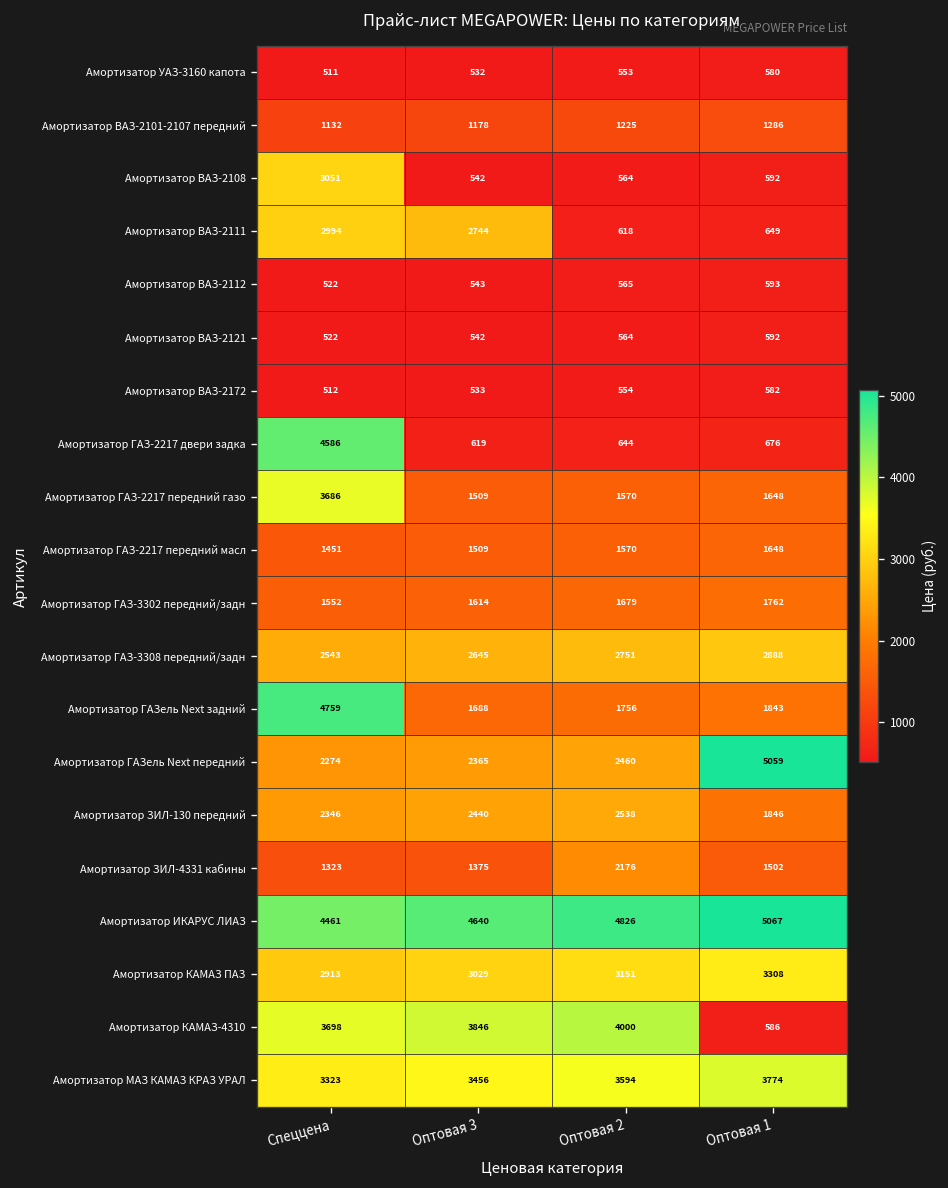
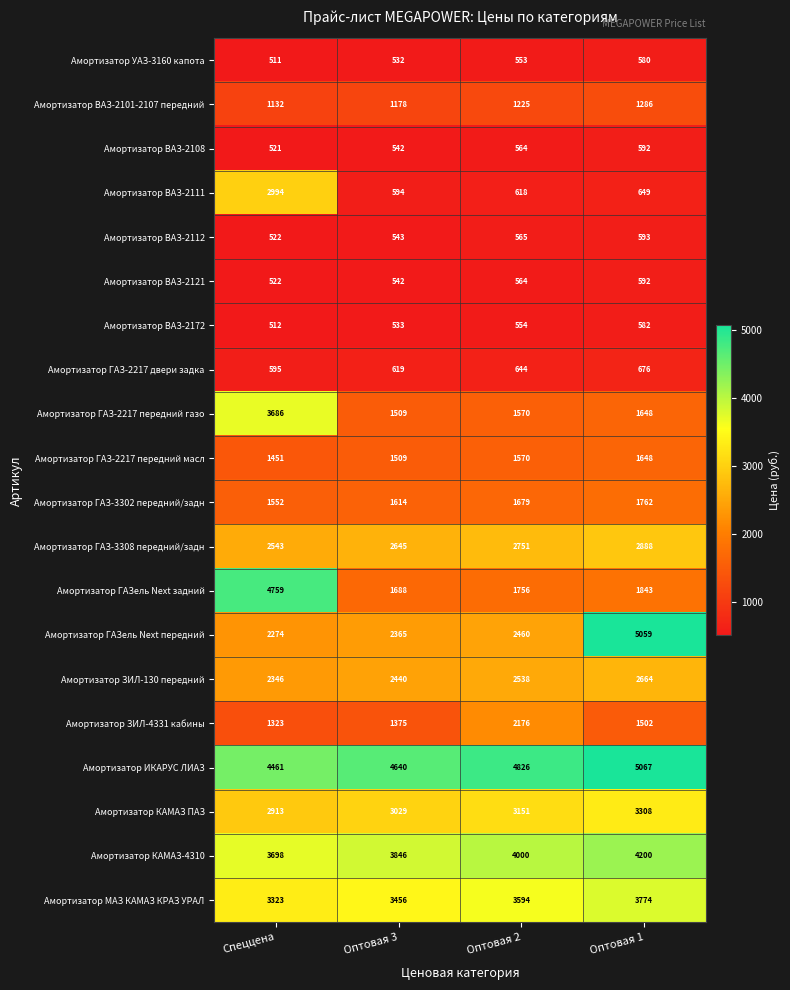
Амортизатор ВАЗ-2108, Спеццена: 3051 -> 521
Амортизатор ВАЗ-2111, Оптовая 3: 2744 -> 594
Амортизатор ГАЗ-2217 двери задка, Спеццена: 4586 -> 595
Амортизатор ЗИЛ-130 передний, Оптовая 1: 1846 -> 2664
Амортизатор КАМАЗ-4310, Оптовая 1: 586 -> 4200
